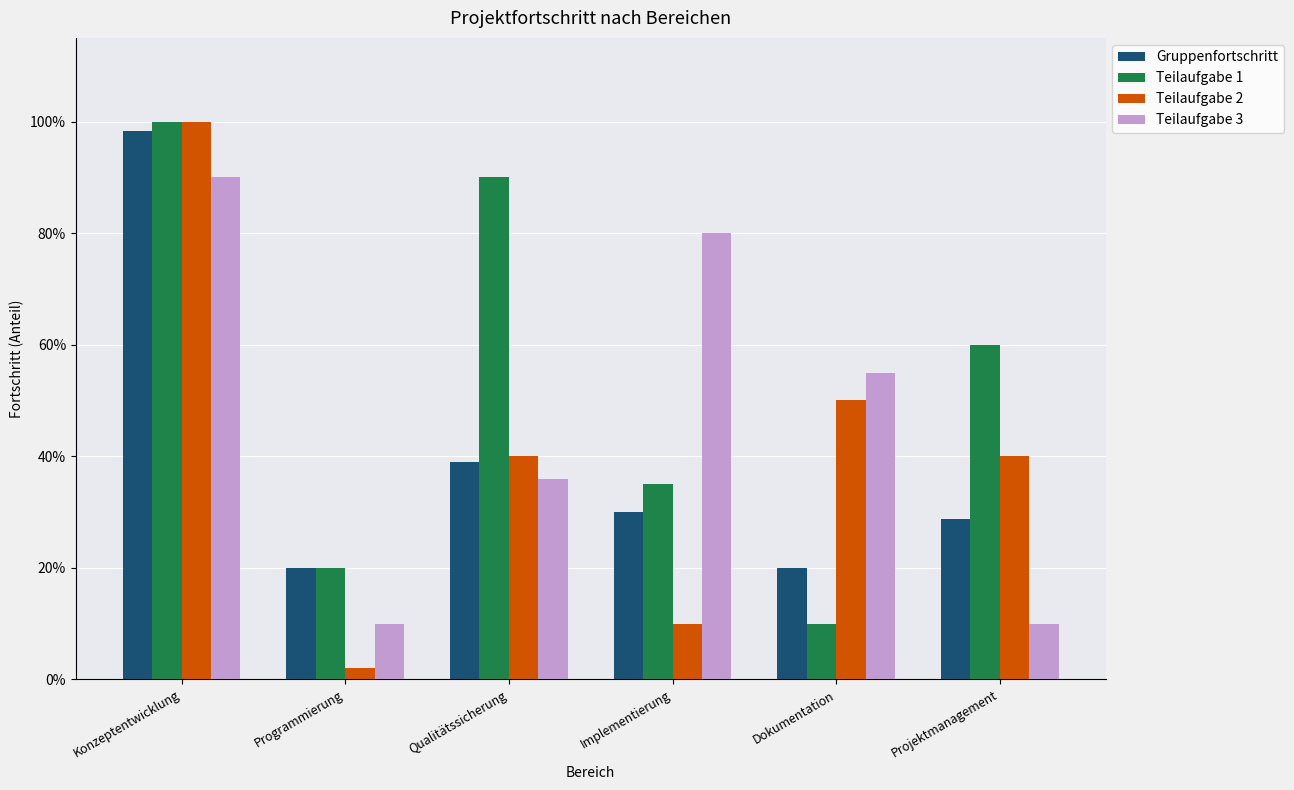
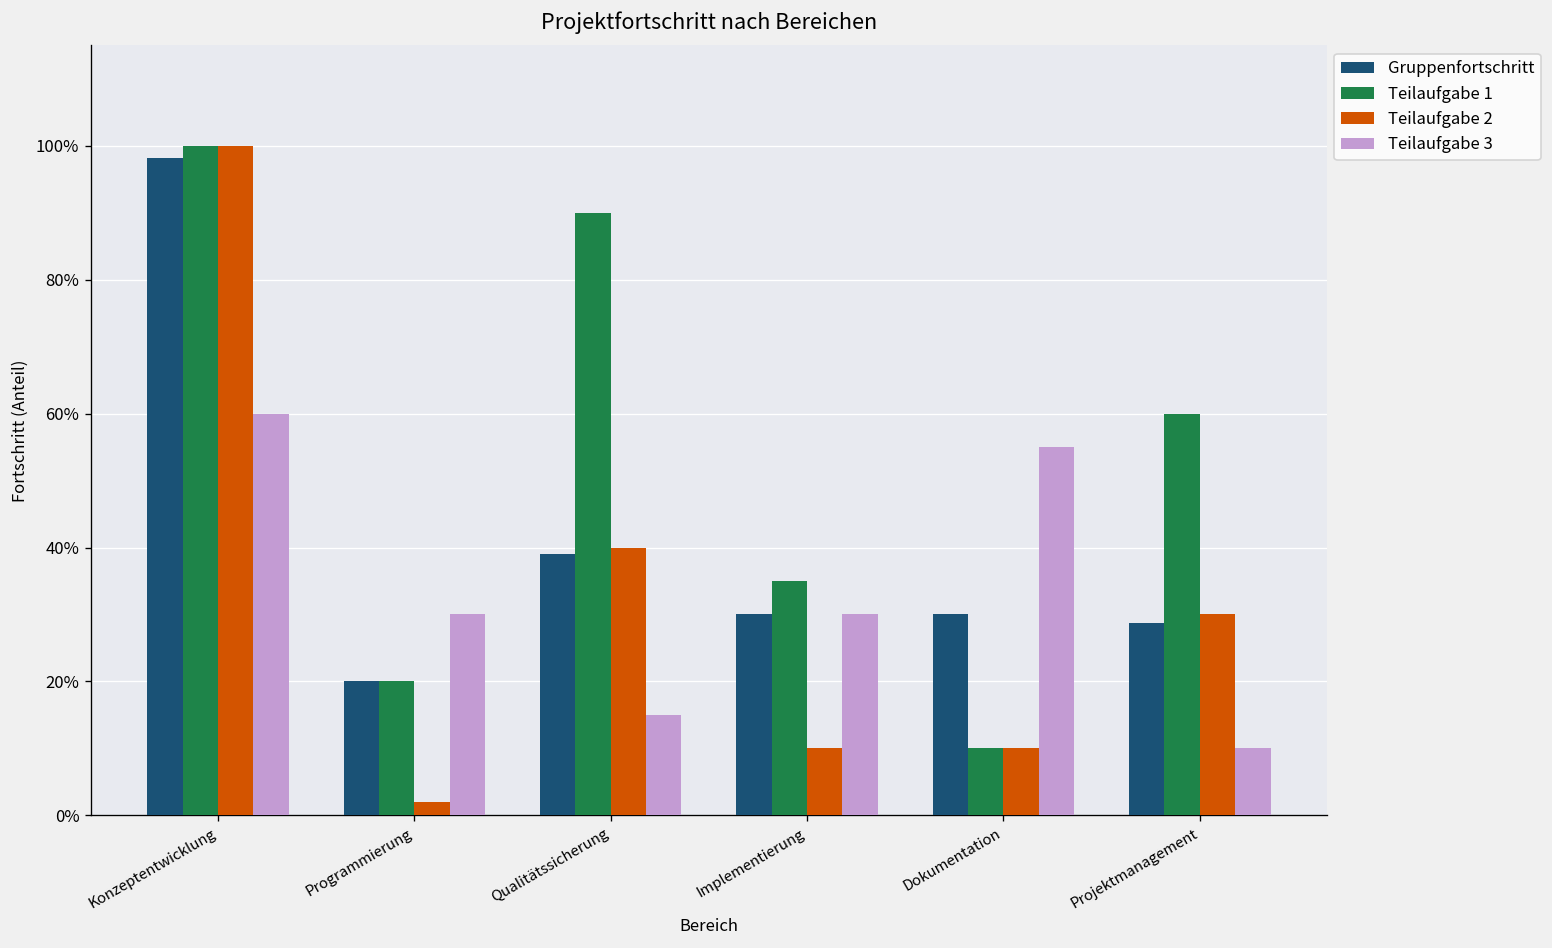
Teilaufgabe 3, Konzeptentwicklung: 90% -> 60%
Teilaufgabe 3, Programmierung: 10% -> 30%
Teilaufgabe 3, Qualitätssicherung: 36% -> 15%
Teilaufgabe 3, Implementierung: 80% -> 30%
Gruppenfortschritt, Dokumentation: 20% -> 30%
Teilaufgabe 2, Dokumentation: 50% -> 10%
Teilaufgabe 2, Projektmanagement: 40% -> 30%
